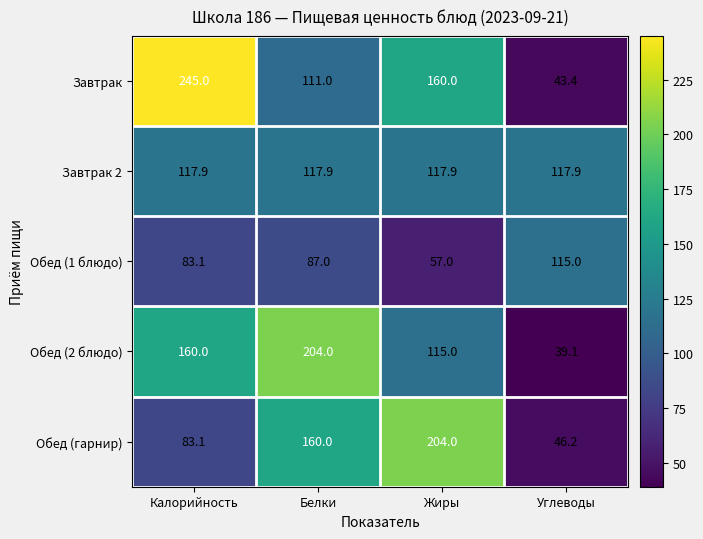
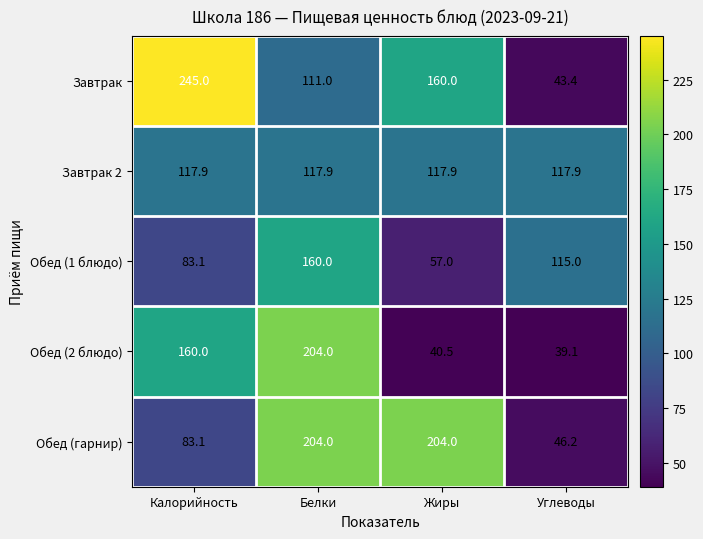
Обед (1 блюдо), Белки: 87.0 -> 160.0
Обед (2 блюдо), Жиры: 115.0 -> 40.5
Обед (гарнир), Белки: 160.0 -> 204.0
